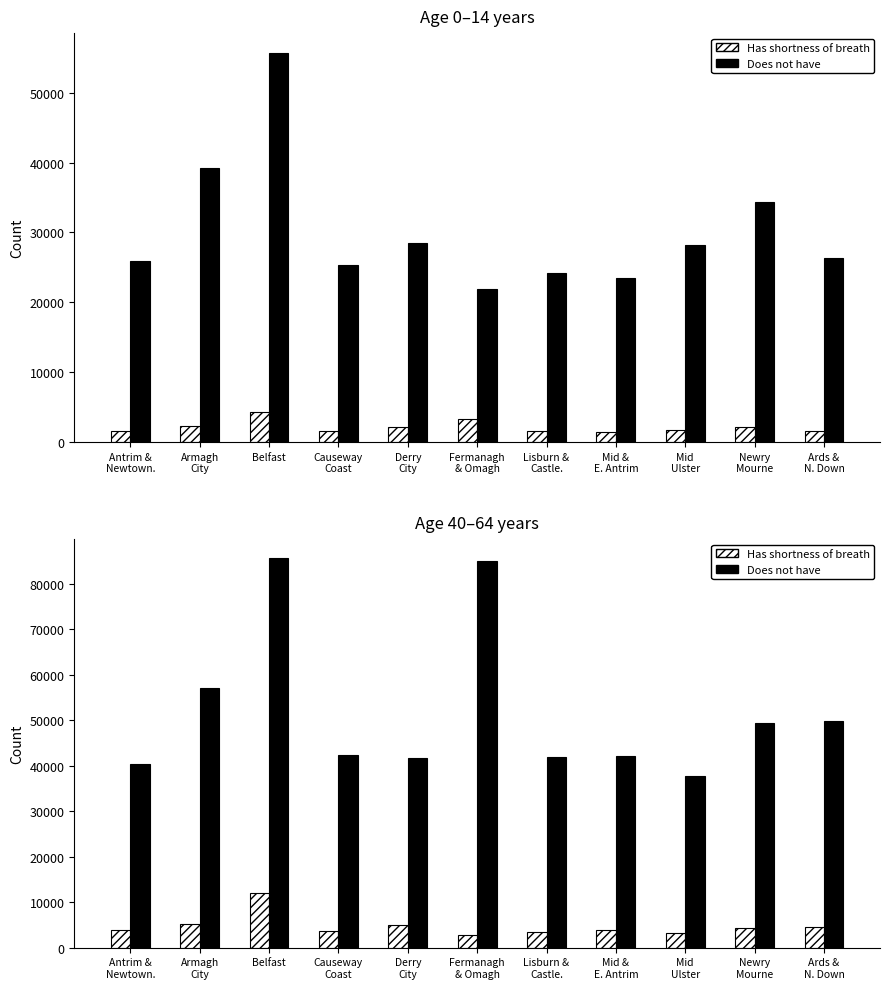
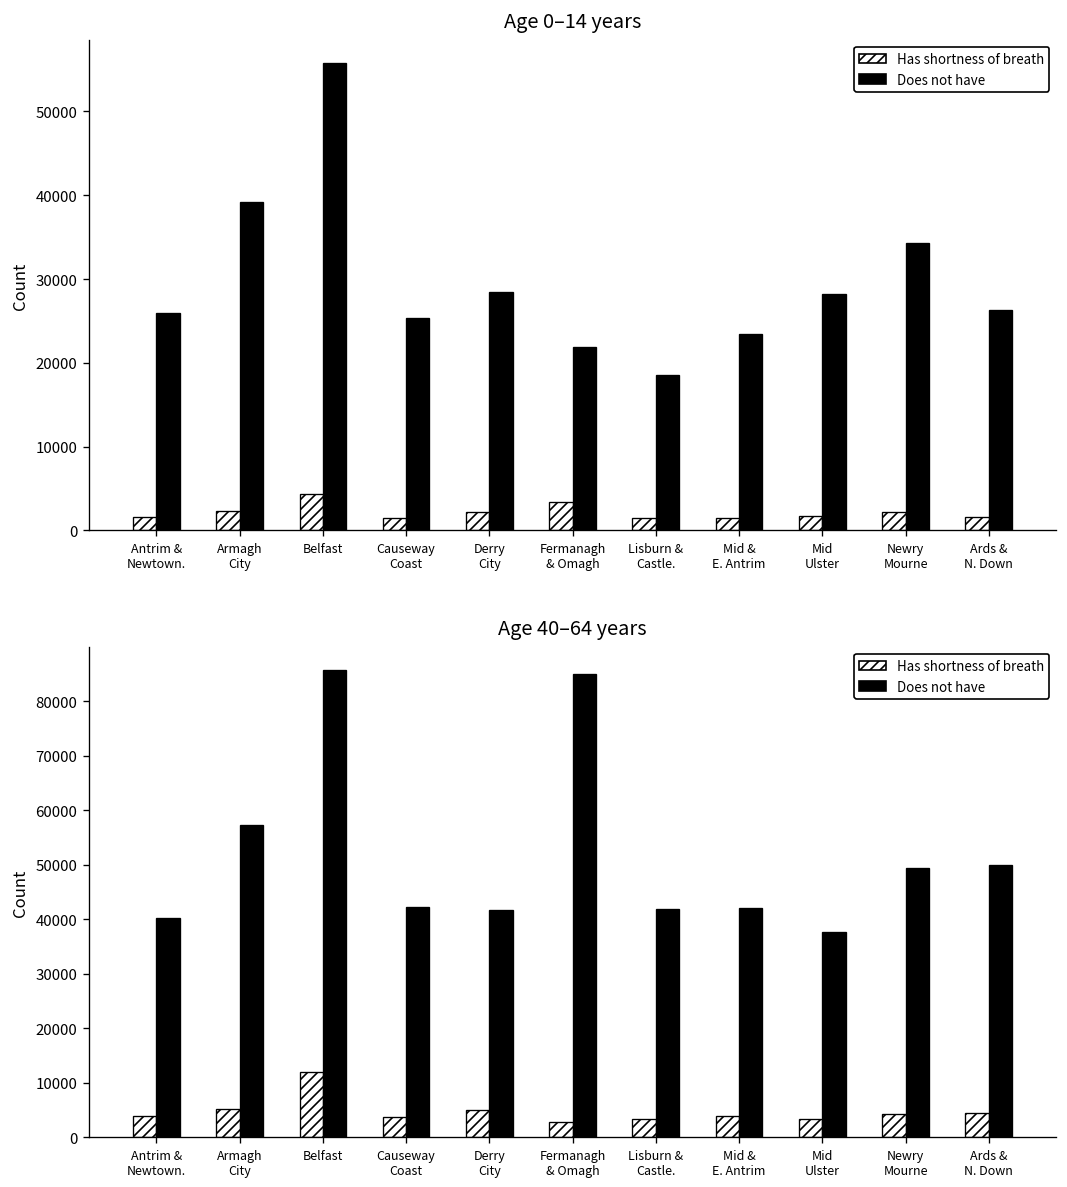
Age 0–14 years, Does not have, Lisburn & Castle.: 24000 -> 19000
